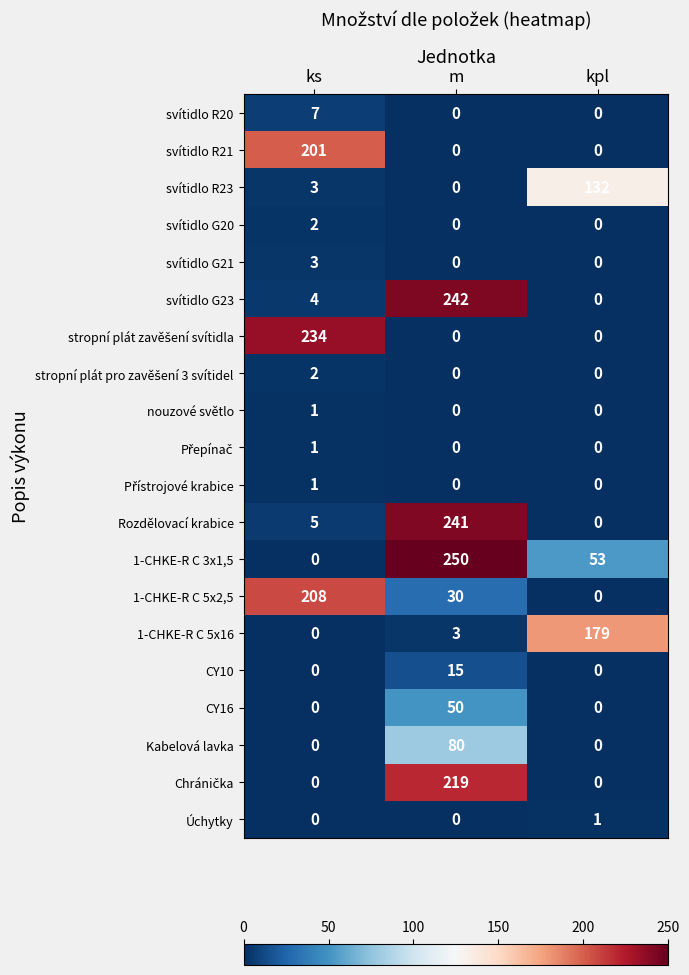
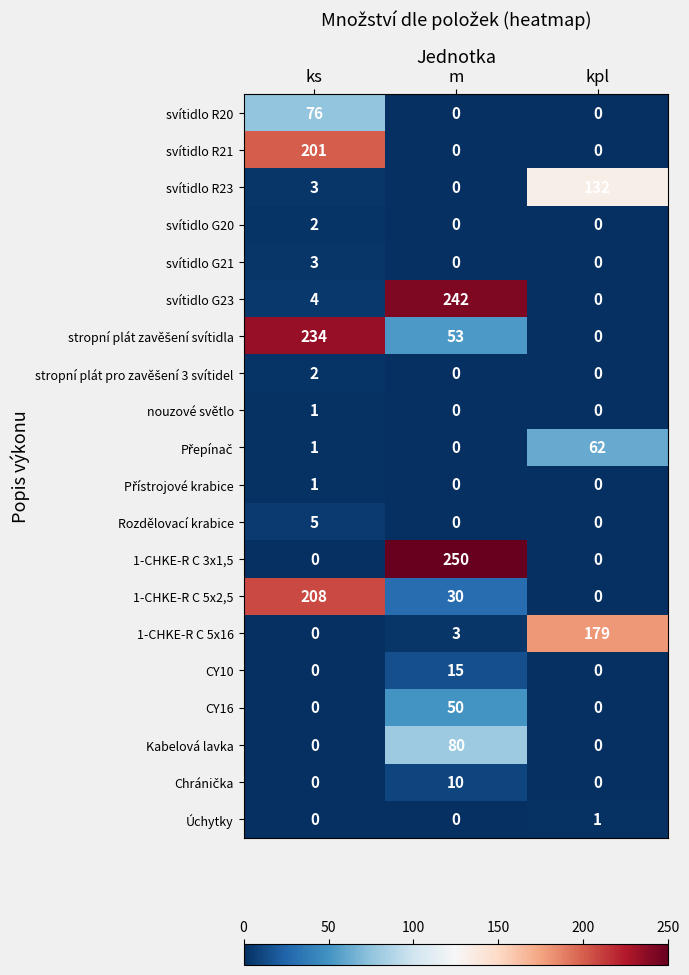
svítidlo R20, ks: 7 -> 76
stropní plát zavěšení svítidla, m: 0 -> 53
Přepínač, kpl: 0 -> 62
Rozdělovací krabice, m: 241 -> 0
1-CHKE-R C 3x1,5, kpl: 53 -> 0
Chránička, m: 219 -> 10
